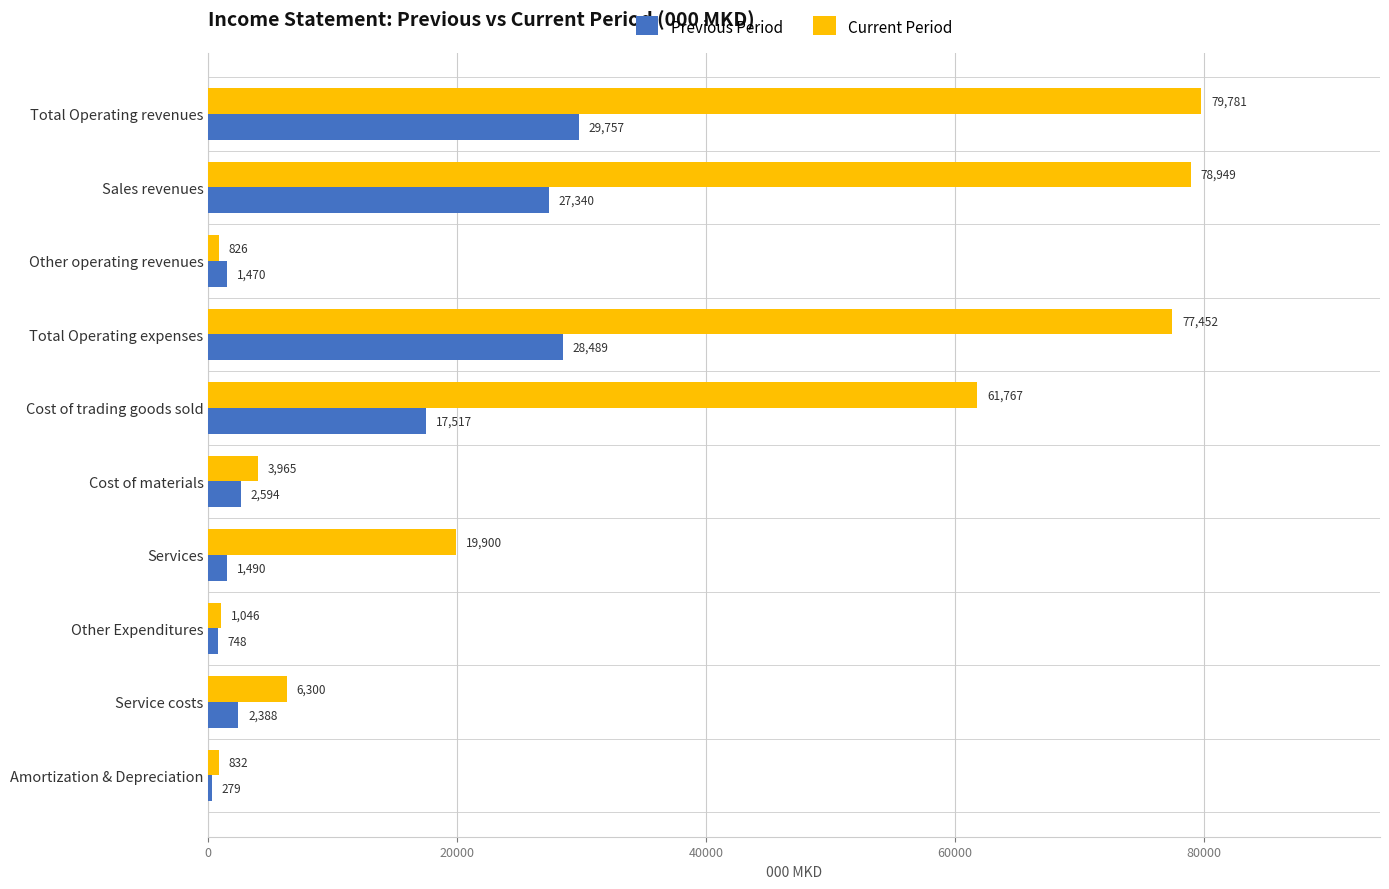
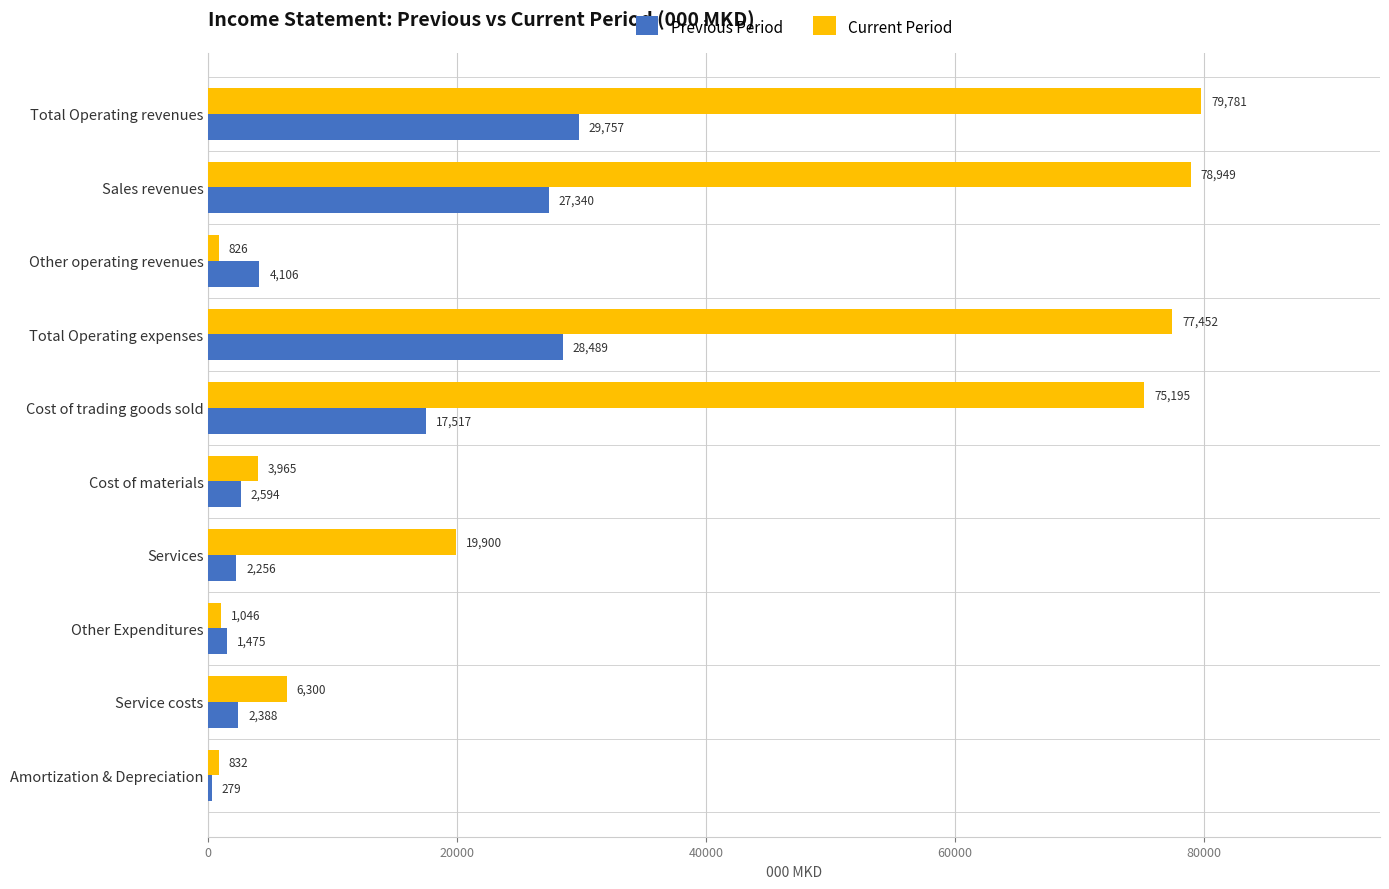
Previous Period, Other operating revenues: 1,470 -> 4,106
Current Period, Cost of trading goods sold: 61,767 -> 75,195
Previous Period, Services: 1,490 -> 2,256
Previous Period, Other Expenditures: 748 -> 1,475
